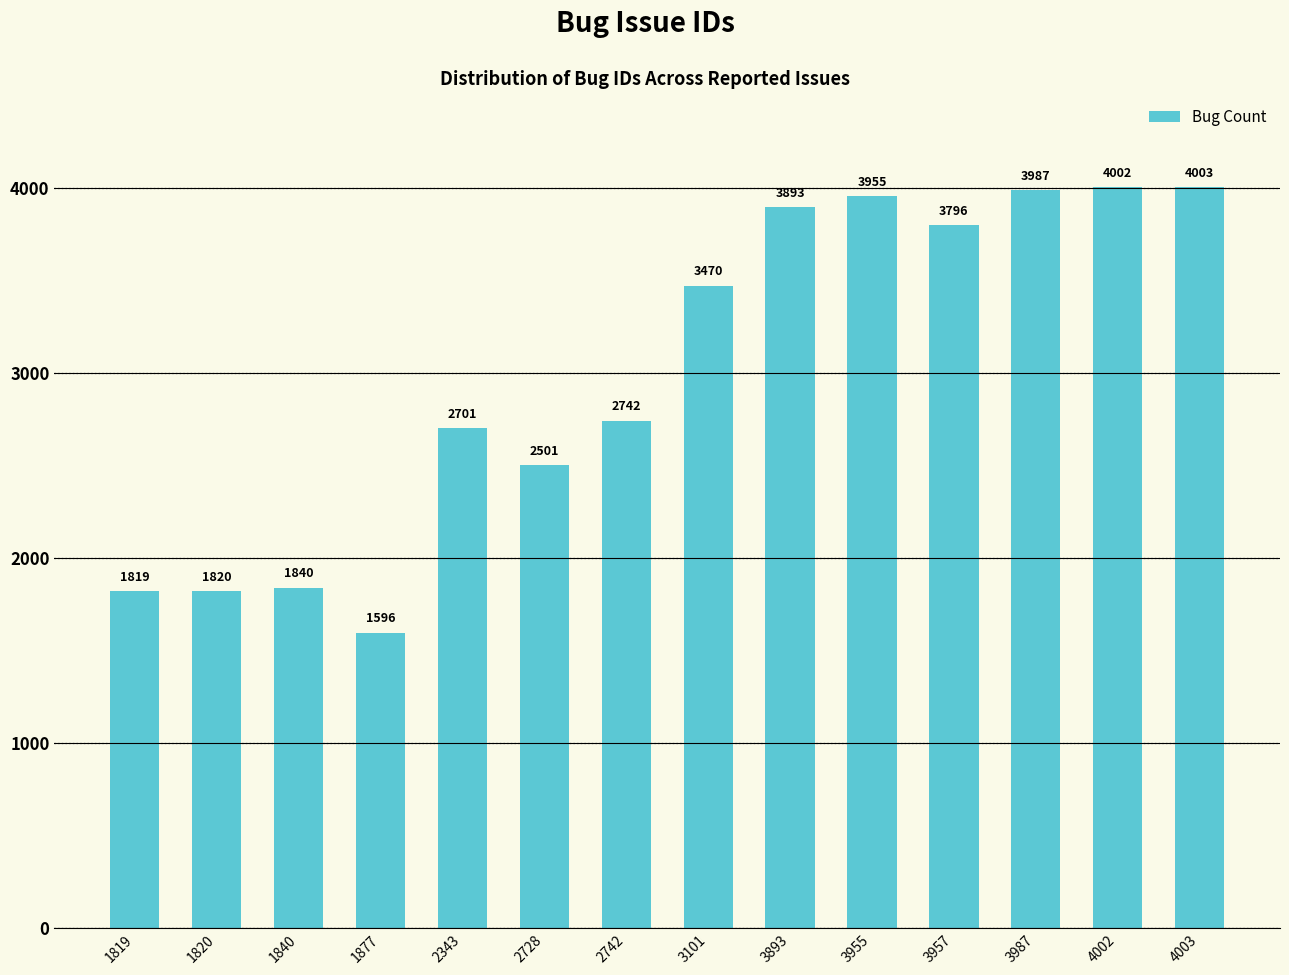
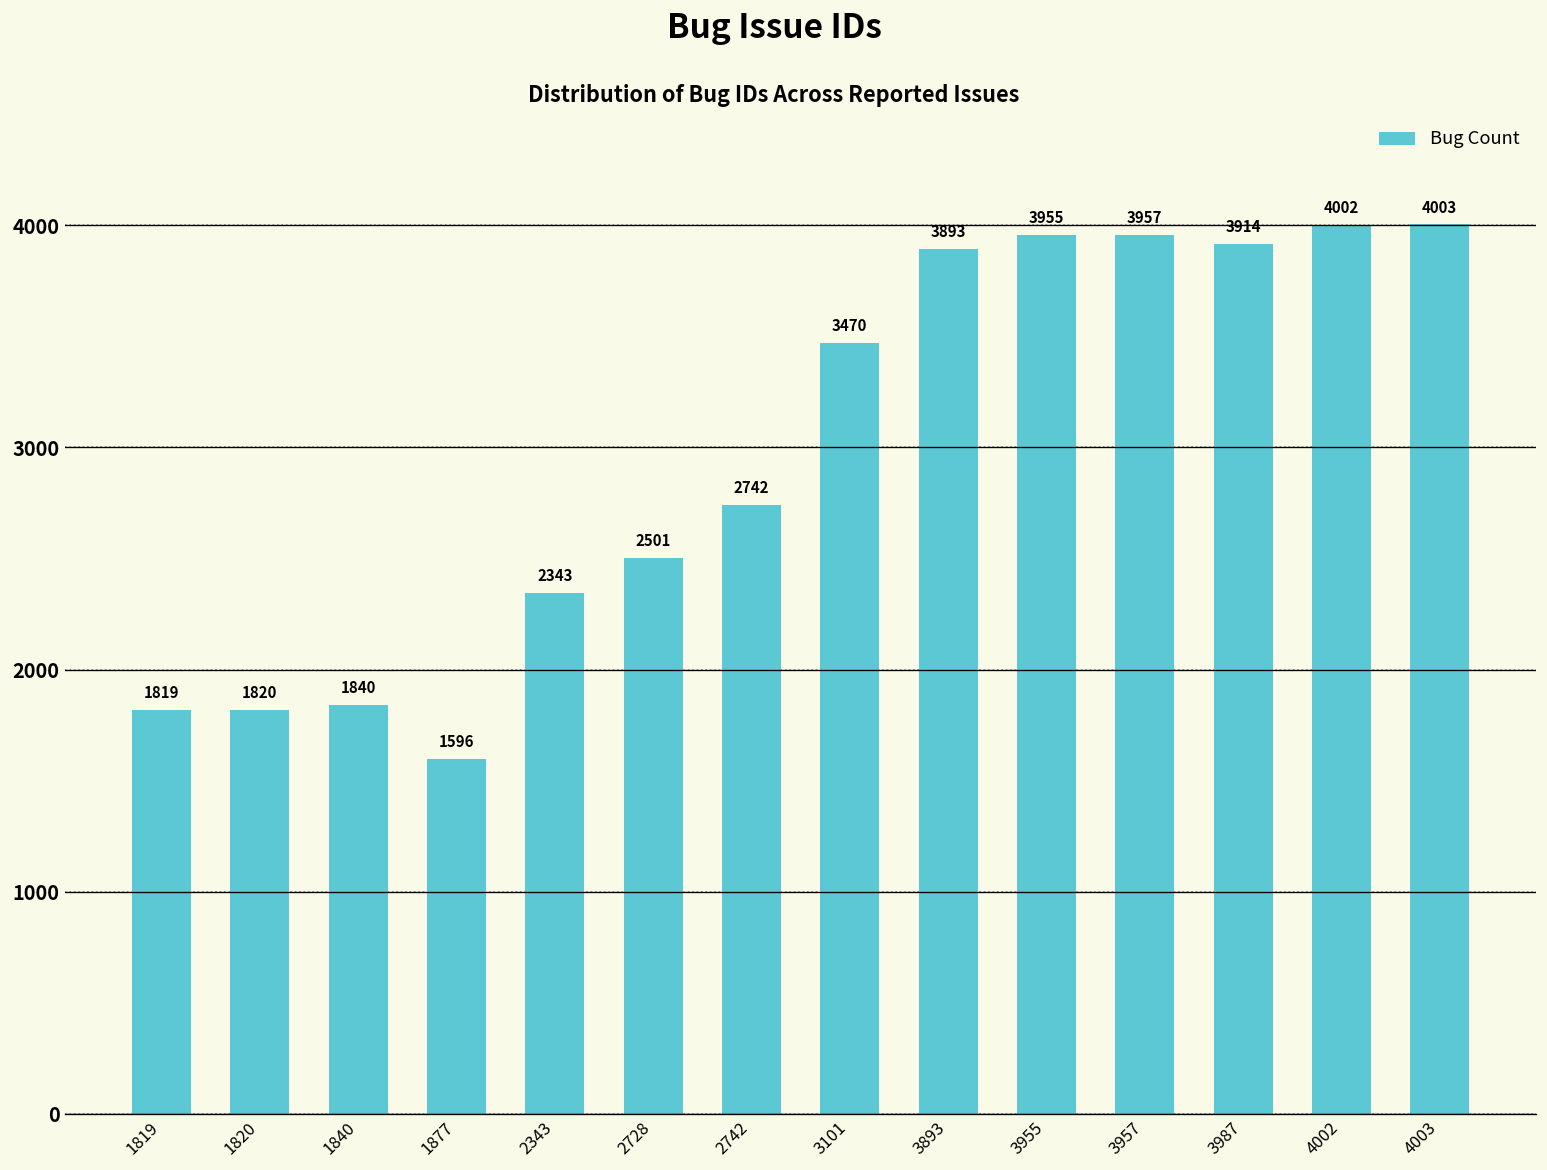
2343: 2701 -> 2343
3957: 3796 -> 3957
3987: 3987 -> 3914
